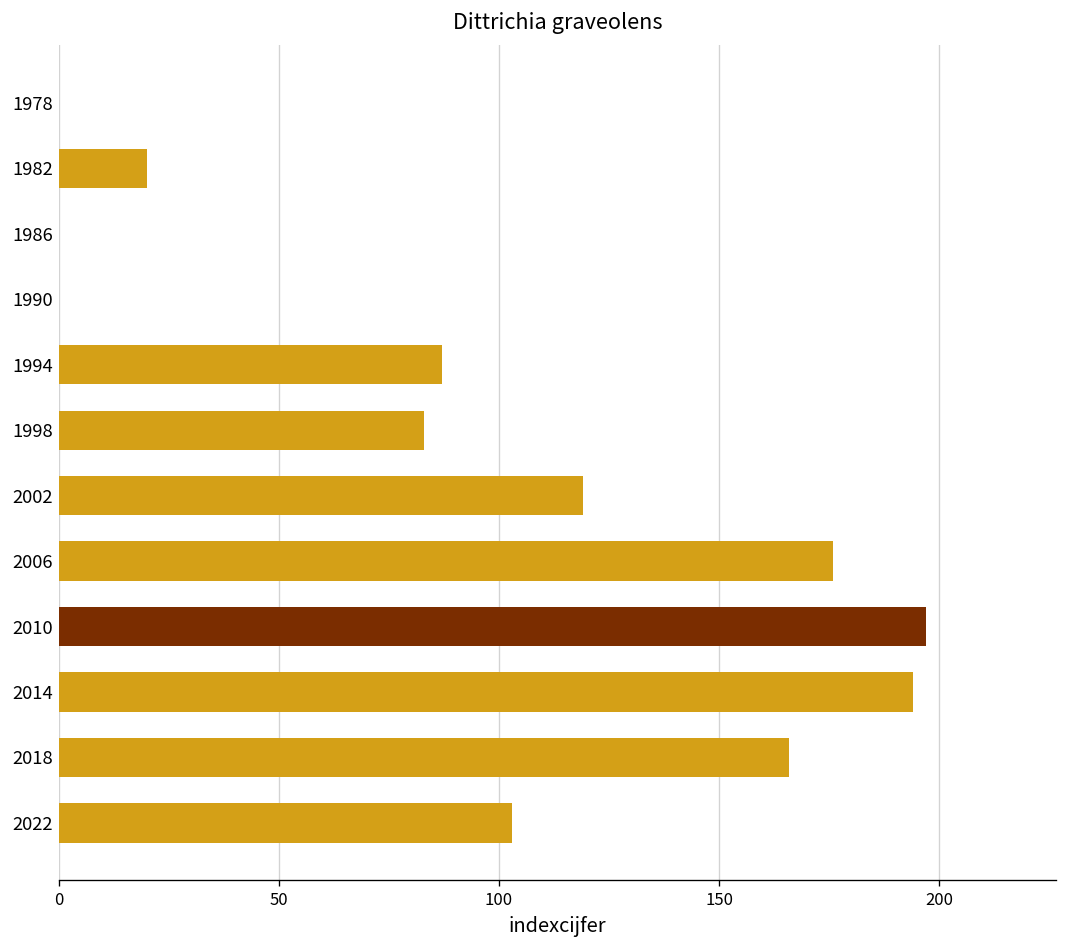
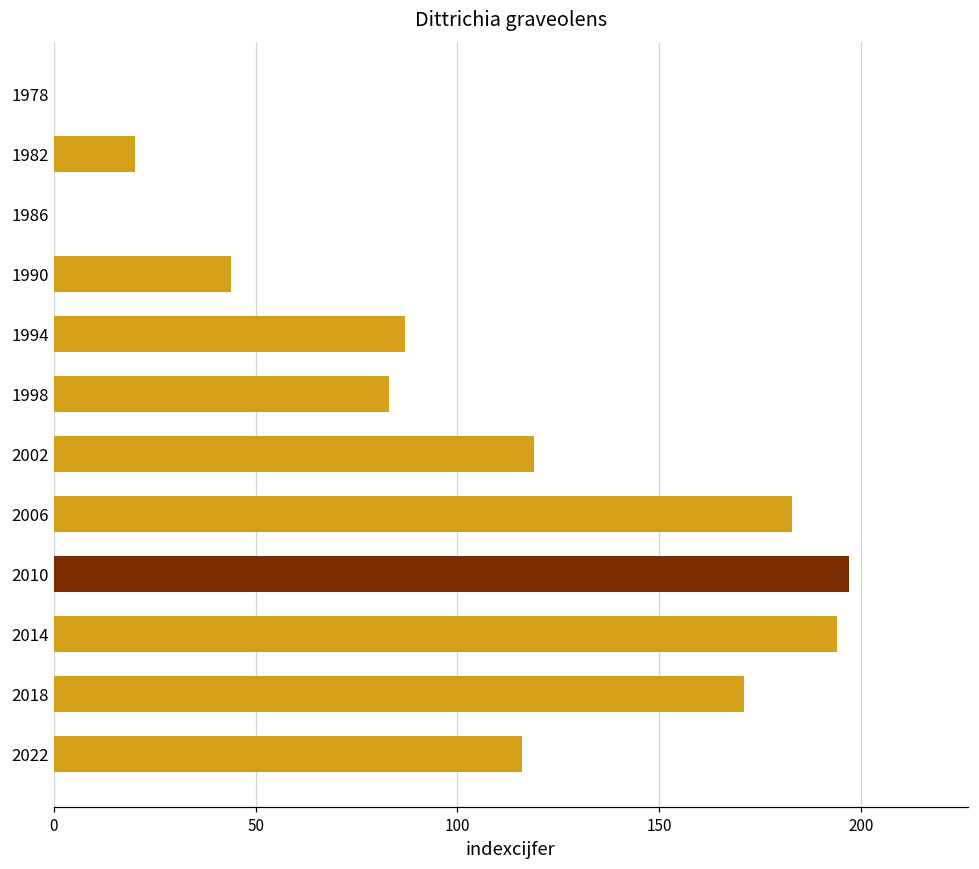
1990: 0 -> 44
2006: 176 -> 183
2018: 166 -> 171
2022: 103 -> 116
